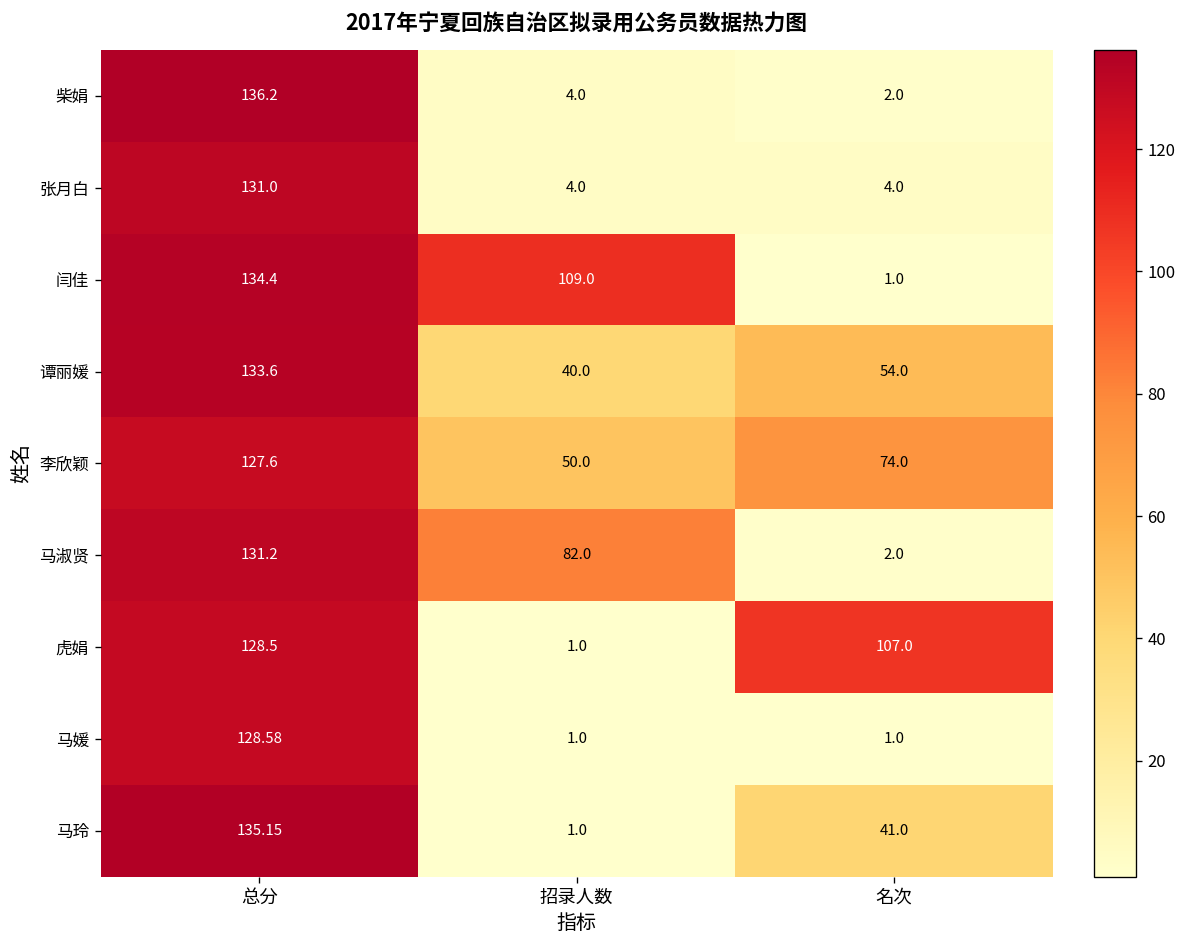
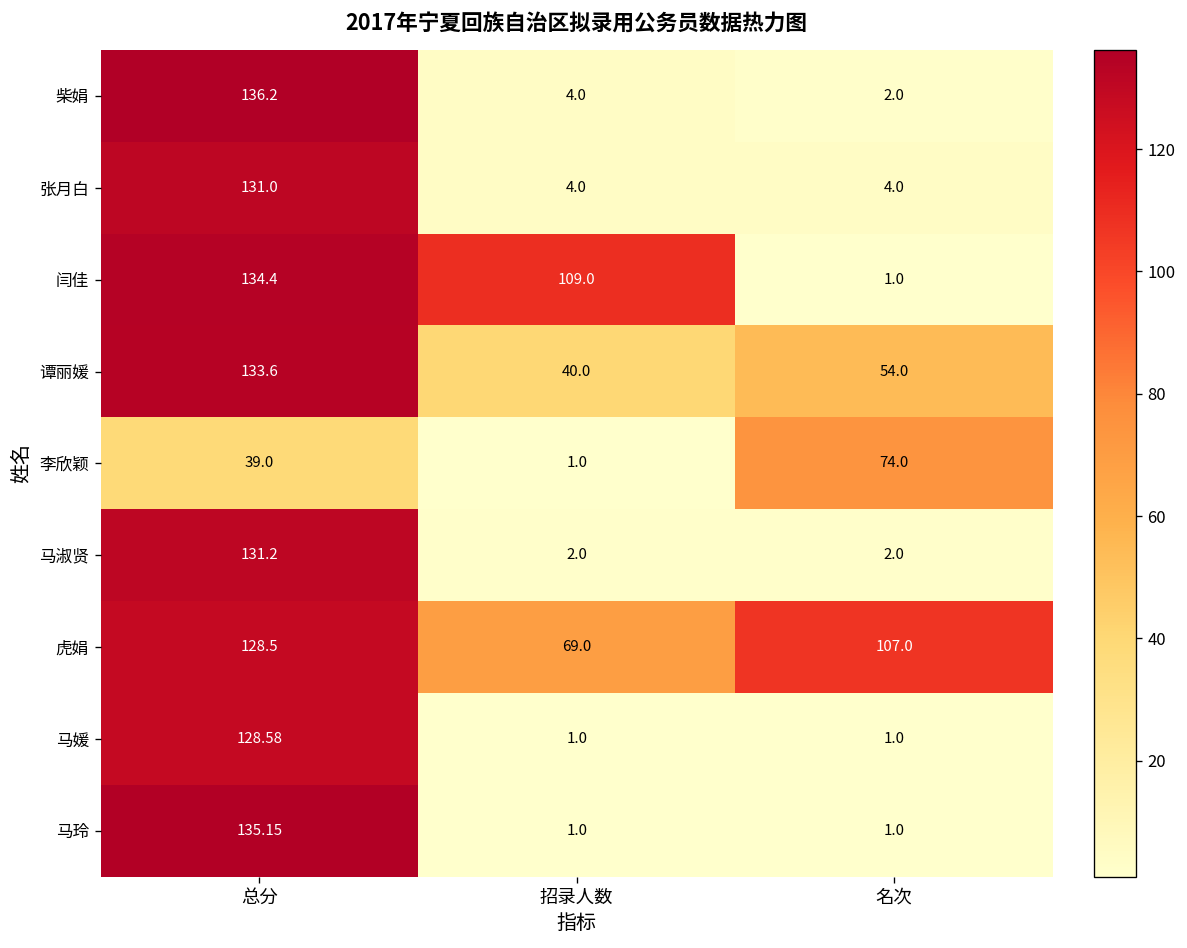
李欣颖, 总分: 127.6 -> 39.0
李欣颖, 招录人数: 50.0 -> 1.0
马淑贤, 招录人数: 82.0 -> 2.0
虎娟, 招录人数: 1.0 -> 69.0
马玲, 名次: 41.0 -> 1.0
